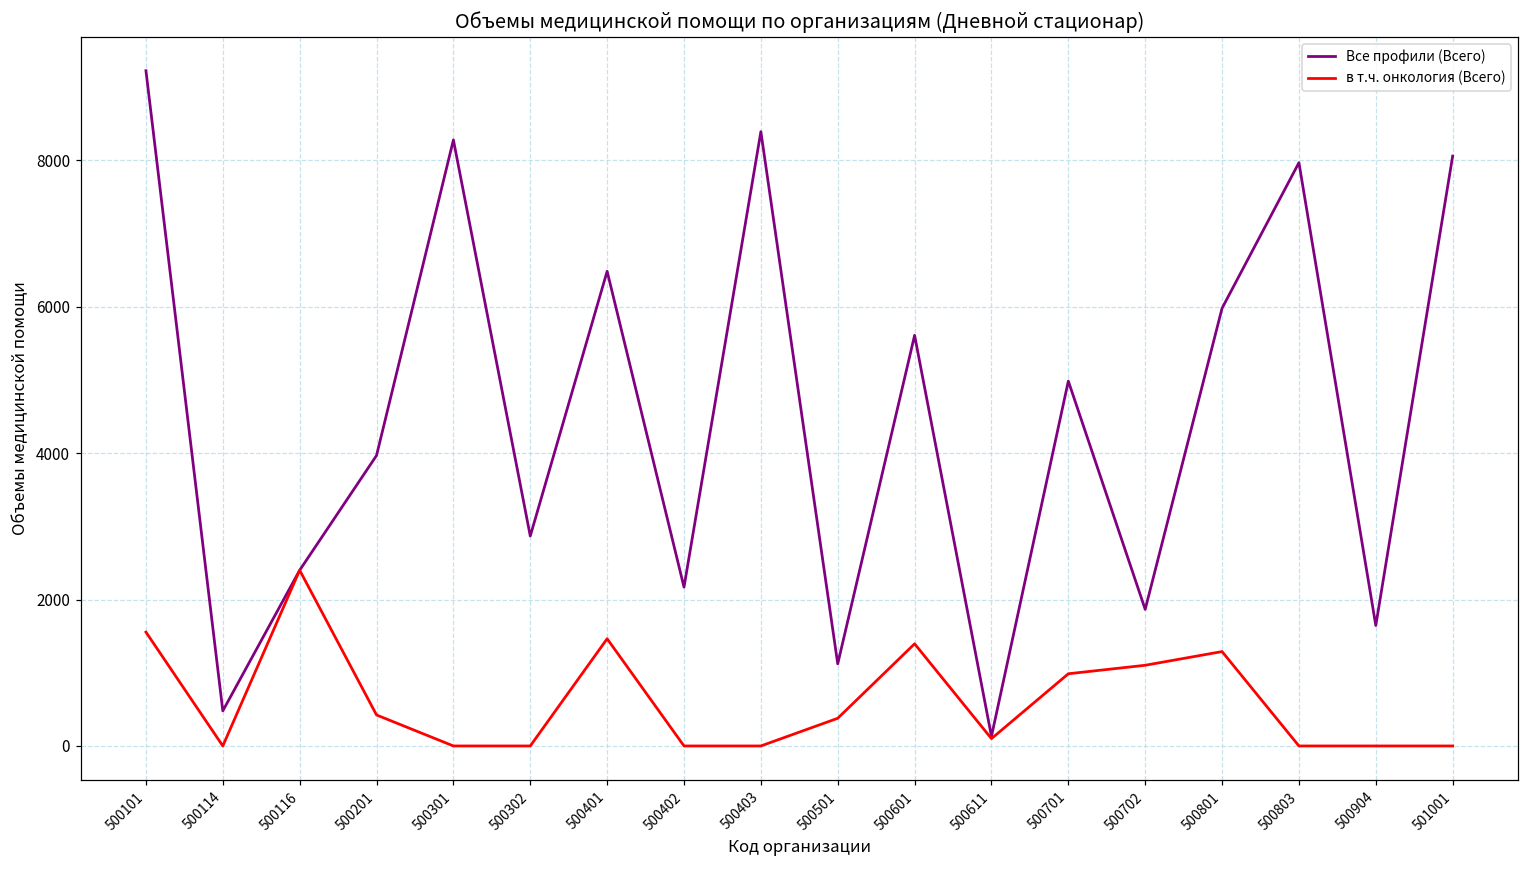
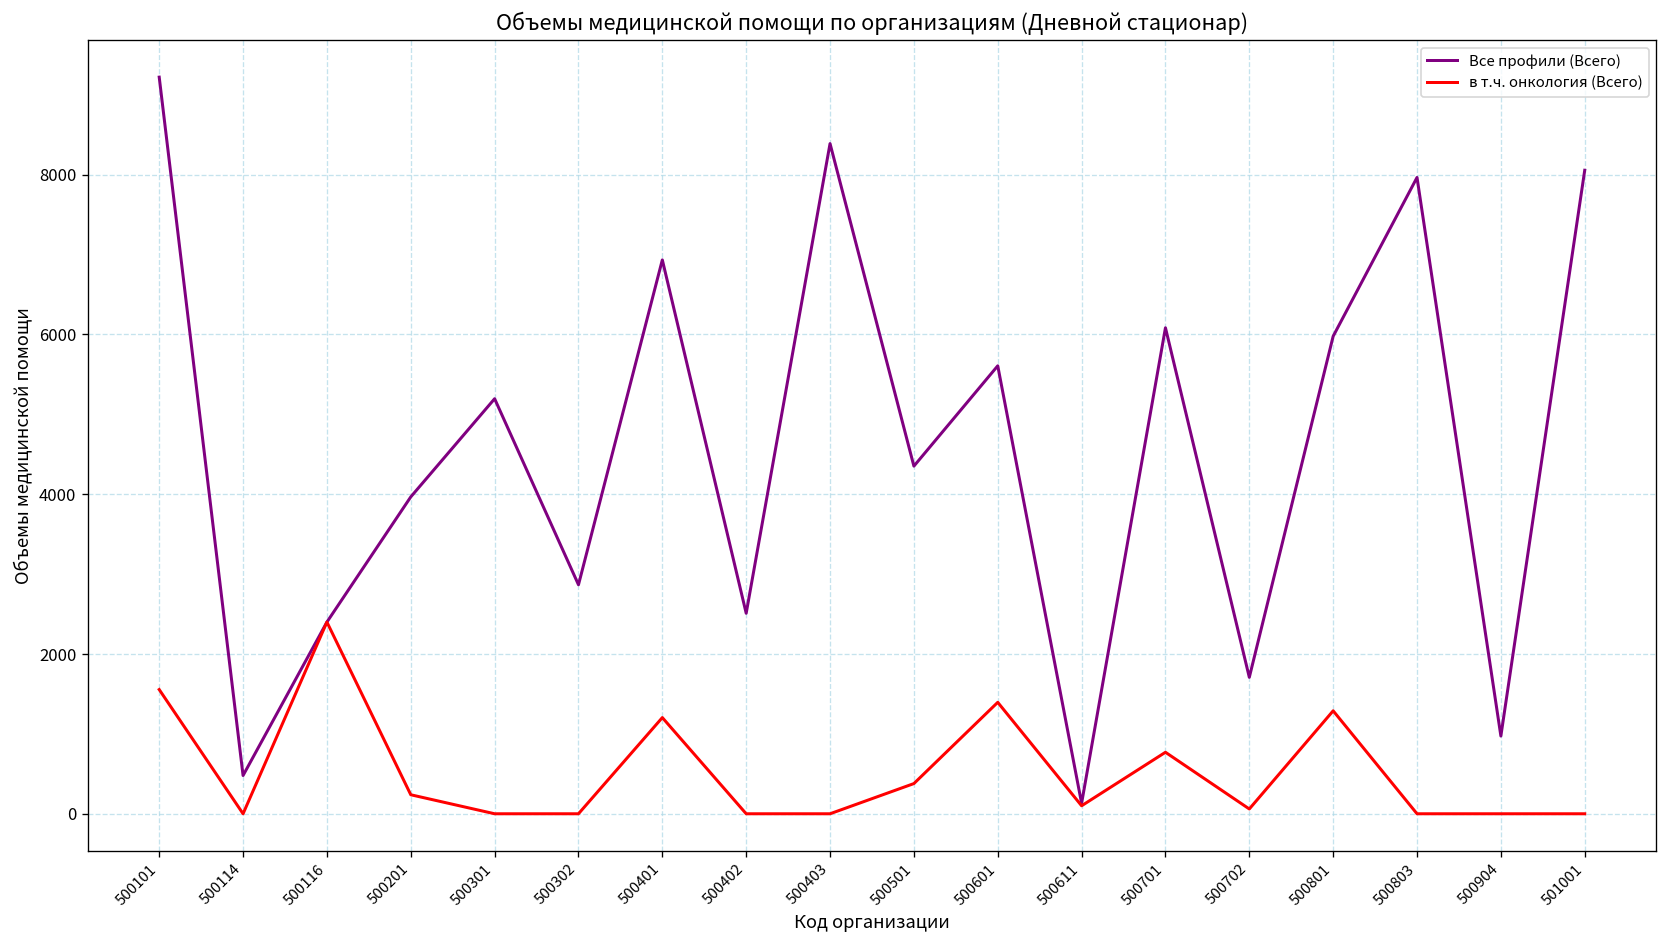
в т.ч. онкология (Всего), 500201: 400 -> 200
Все профили (Всего), 500301: 8300 -> 5200
Все профили (Всего), 500401: 6500 -> 6900
в т.ч. онкология (Всего), 500401: 1500 -> 1200
Все профили (Всего), 500402: 2200 -> 2500
Все профили (Всего), 500501: 1100 -> 4400
Все профили (Всего), 500701: 5000 -> 6100
в т.ч. онкология (Всего), 500701: 1000 -> 800
Все профили (Всего), 500702: 1900 -> 1700
в т.ч. онкология (Всего), 500702: 1100 -> 100
Все профили (Всего), 500904: 1600 -> 1000
